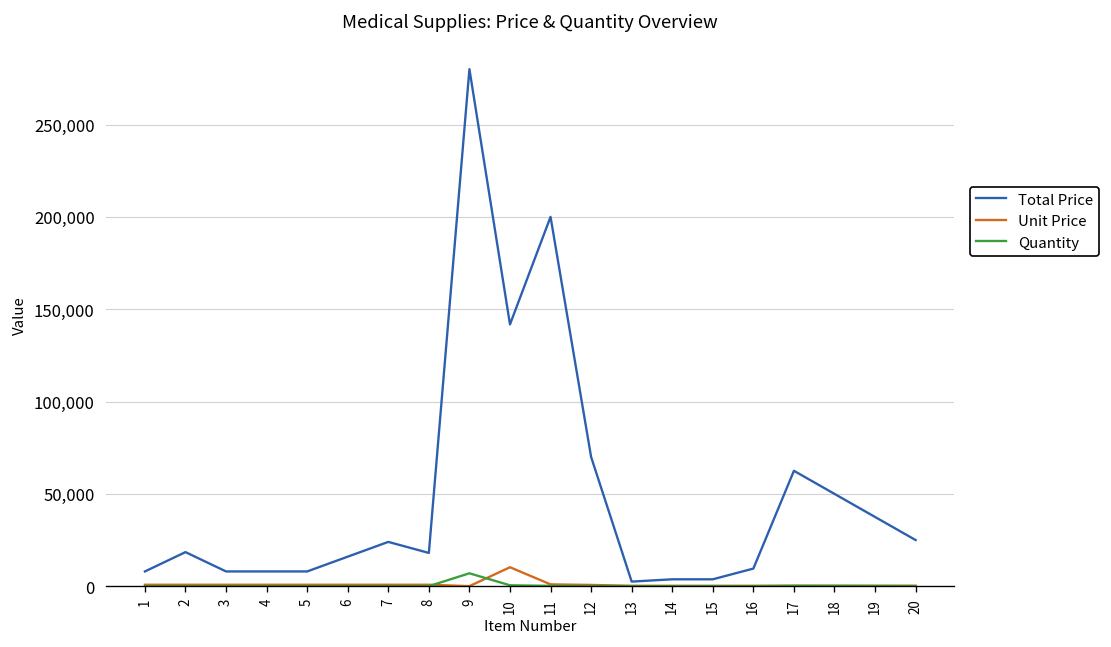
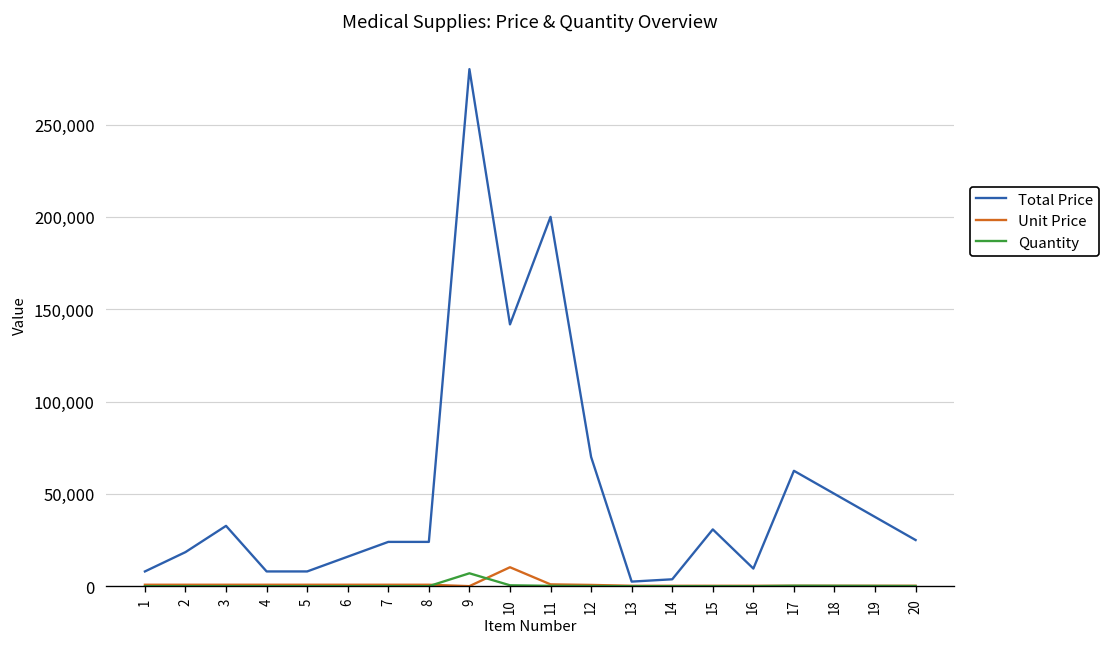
Total Price, 3: 8,000 -> 33,000
Total Price, 8: 18,000 -> 24,000
Total Price, 15: 4,000 -> 31,000
